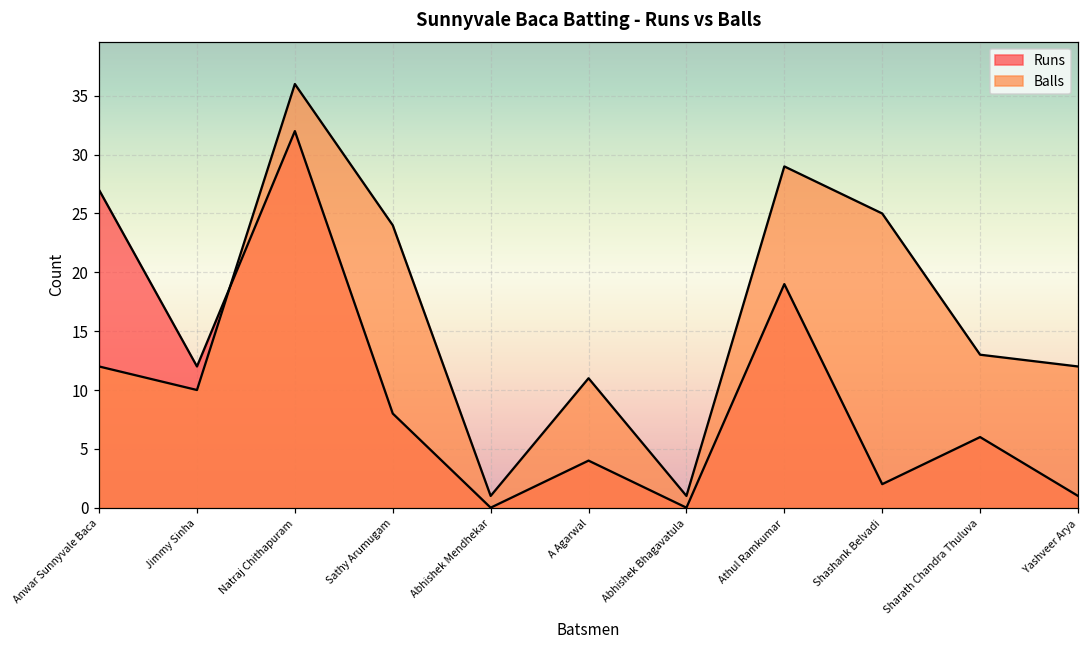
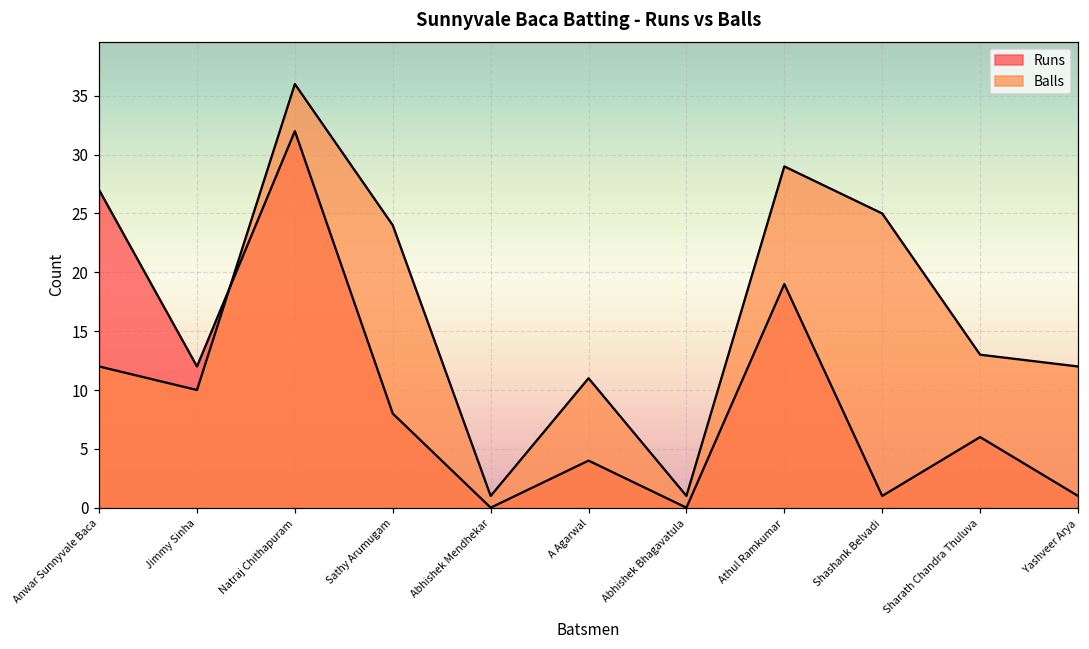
Runs, Shashank Belvadi: 2 -> 1
